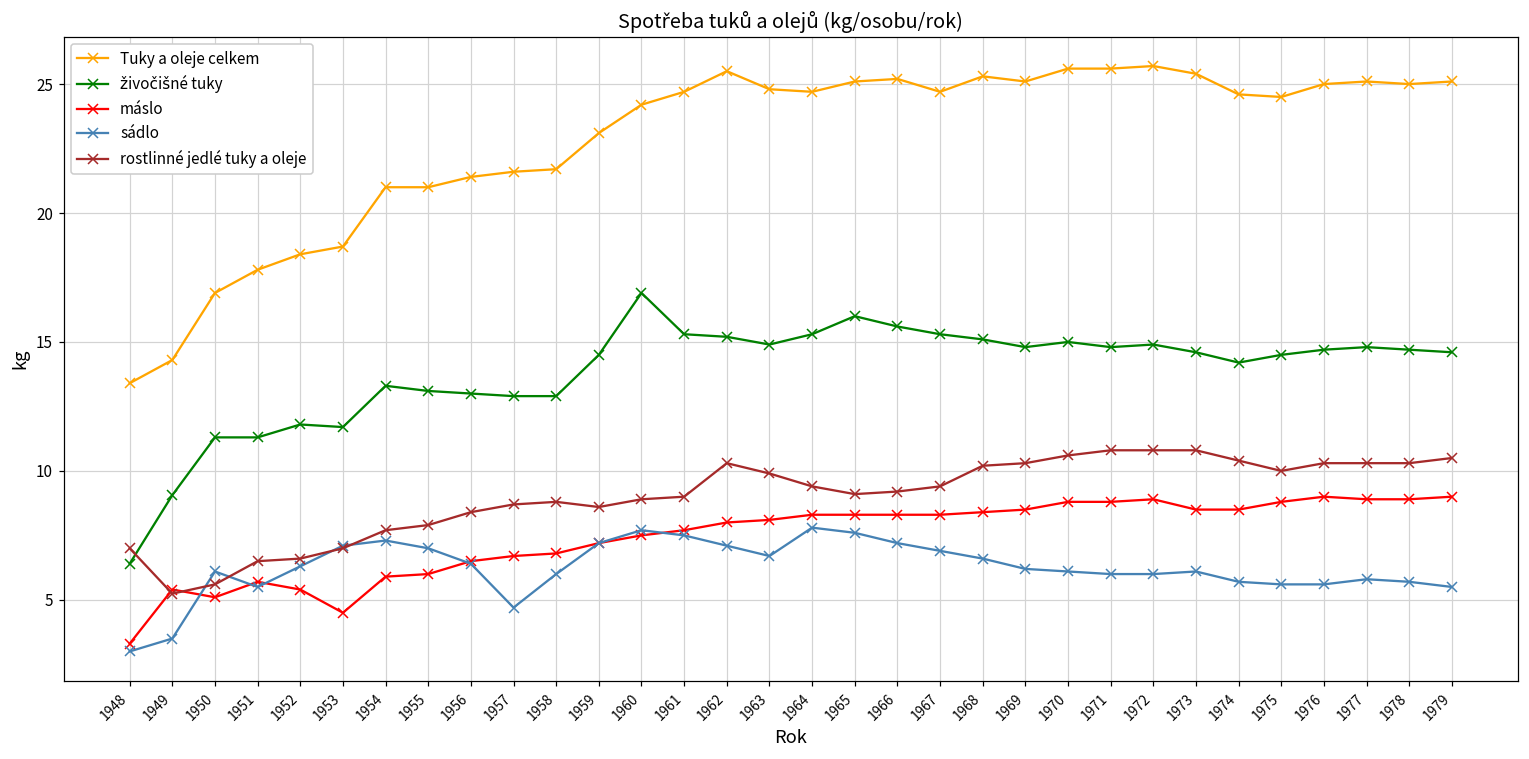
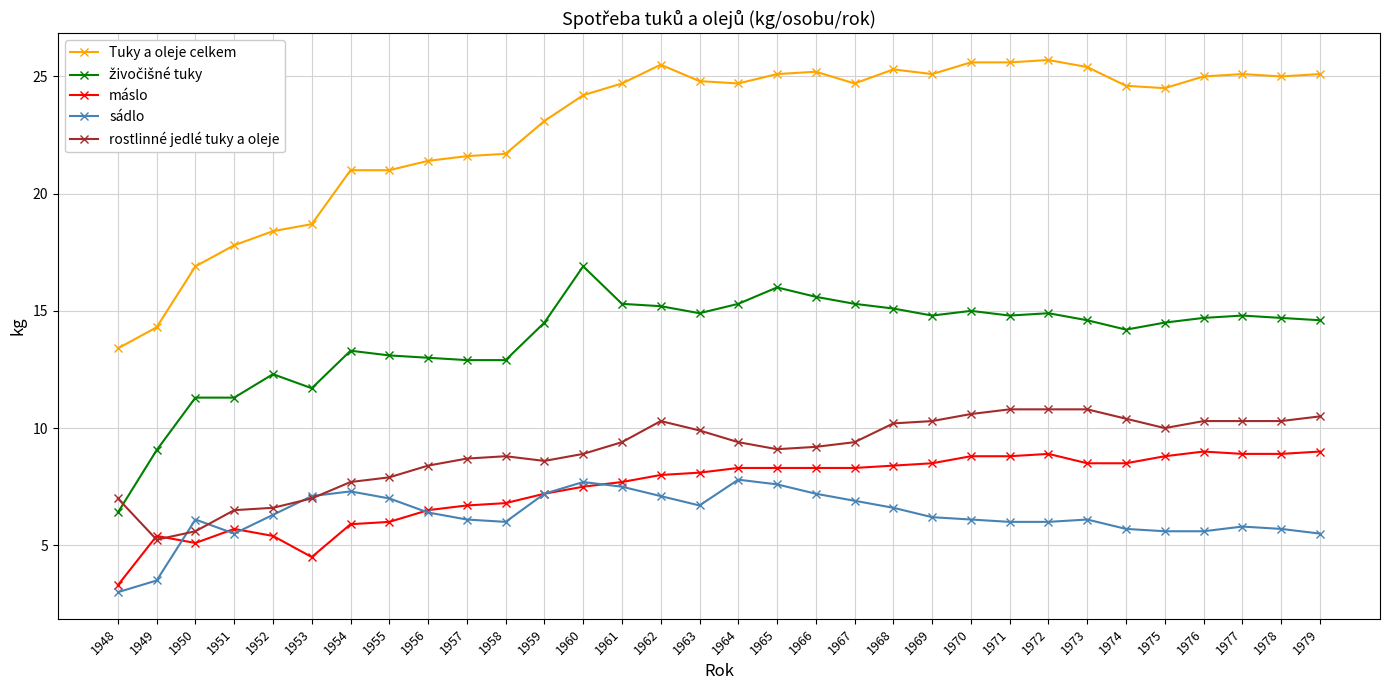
živočišné tuky, 1952: 11.8 -> 12.3
sádlo, 1957: 4.7 -> 6.1
rostlinné jedlé tuky a oleje, 1961: 9.0 -> 9.4
